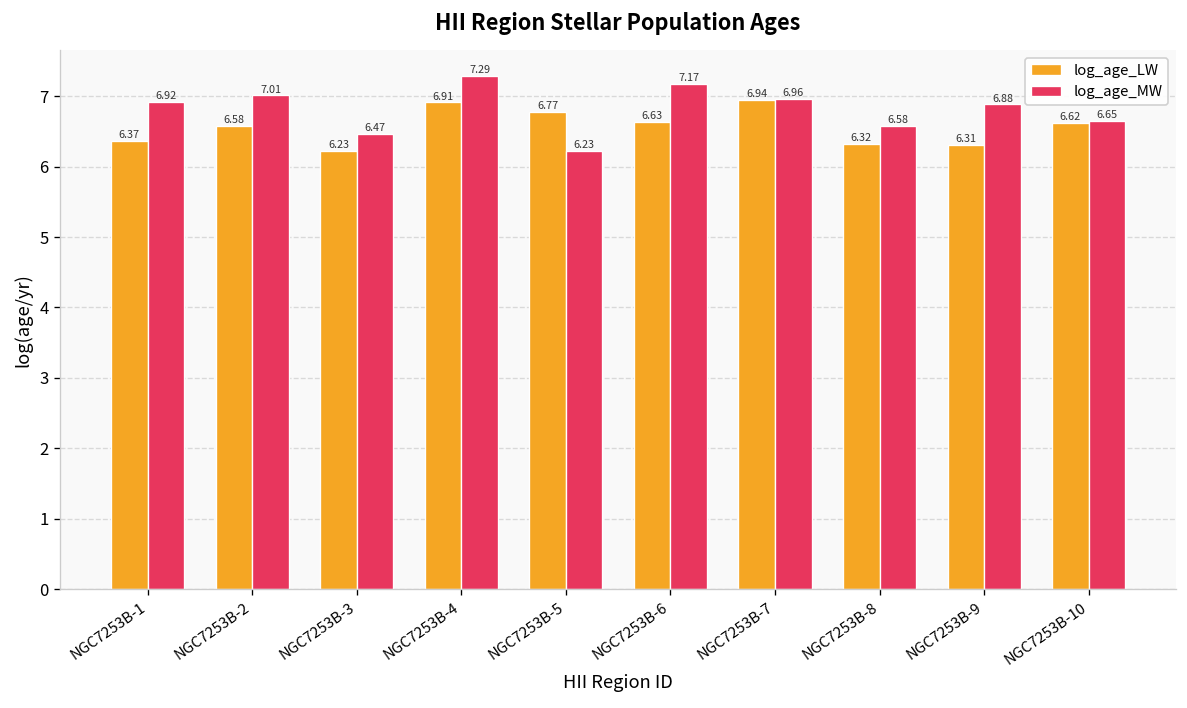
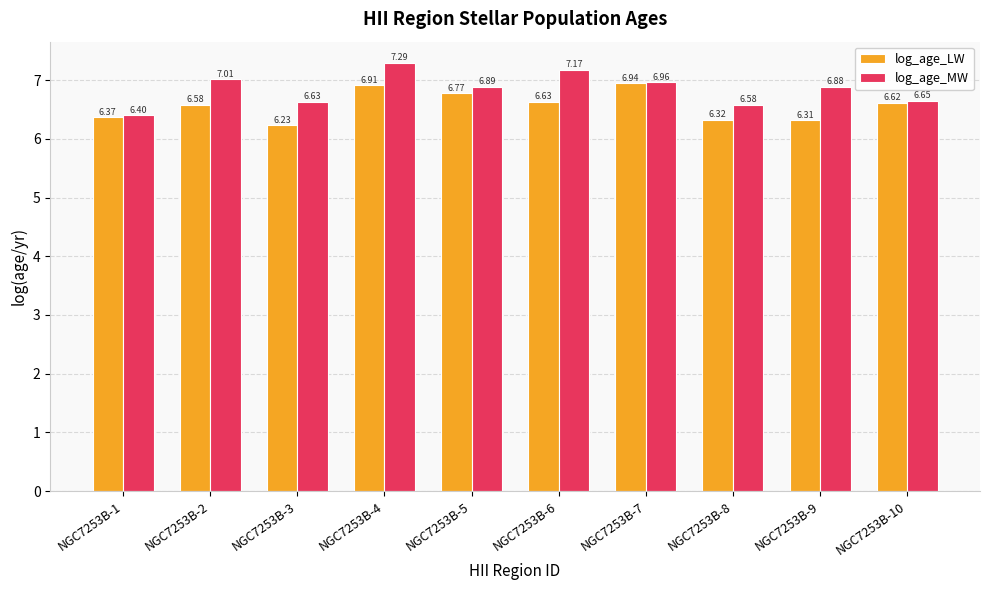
log_age_MW, NGC7253B-1: 6.92 -> 6.40
log_age_MW, NGC7253B-3: 6.47 -> 6.63
log_age_MW, NGC7253B-5: 6.23 -> 6.89
